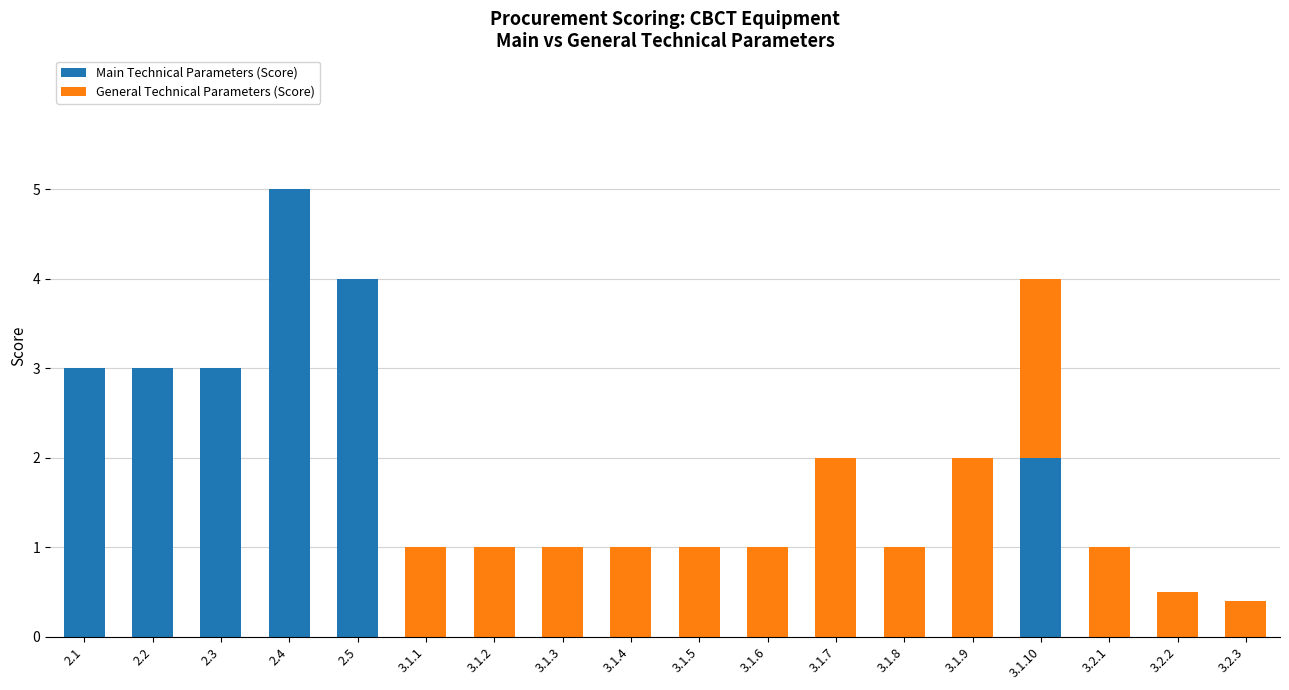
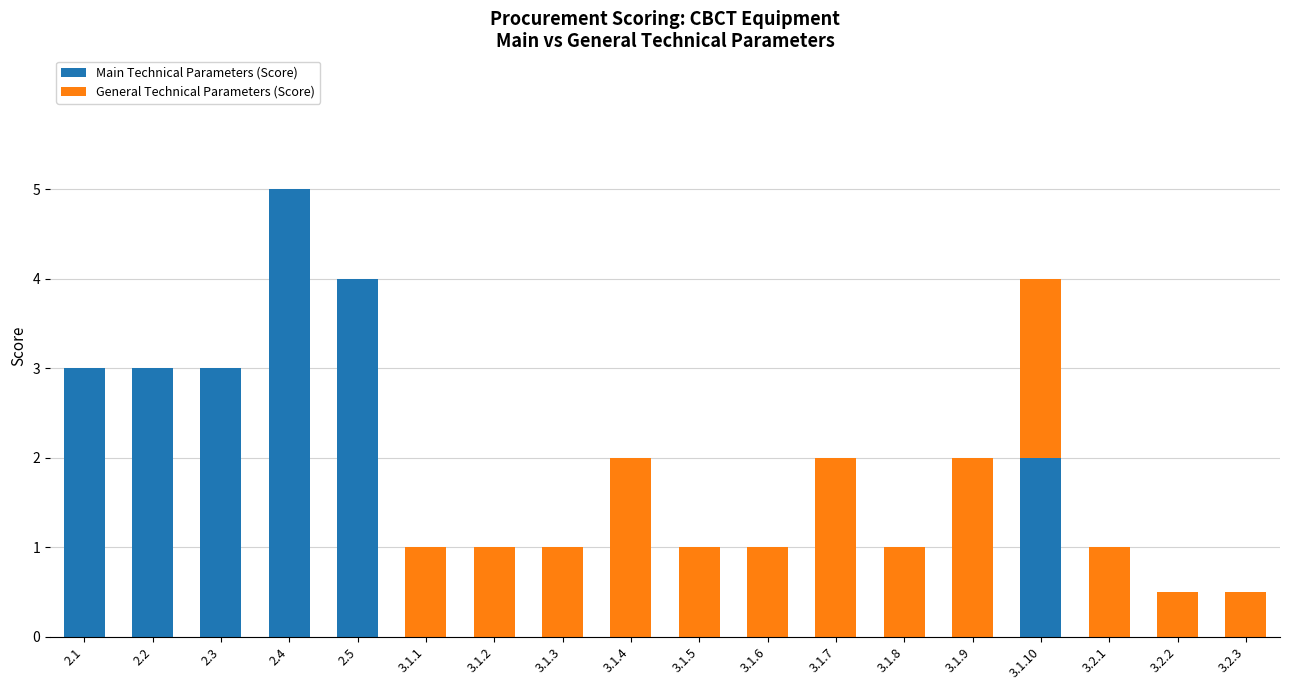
General Technical Parameters (Score), 3.1.4: 1 -> 2
General Technical Parameters (Score), 3.2.3: 0.4 -> 0.5
